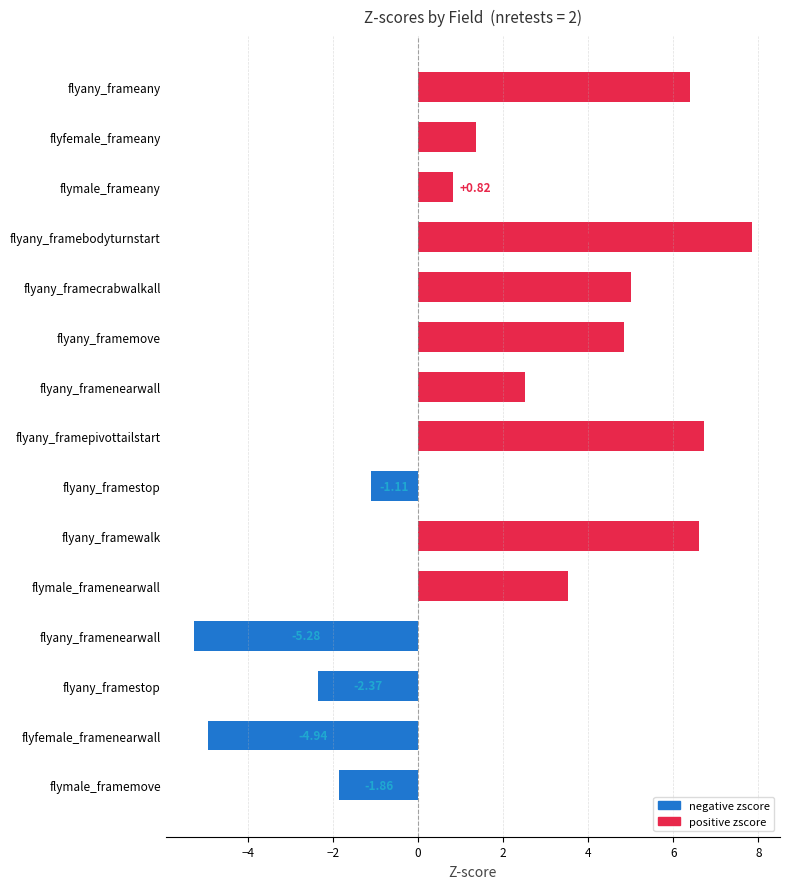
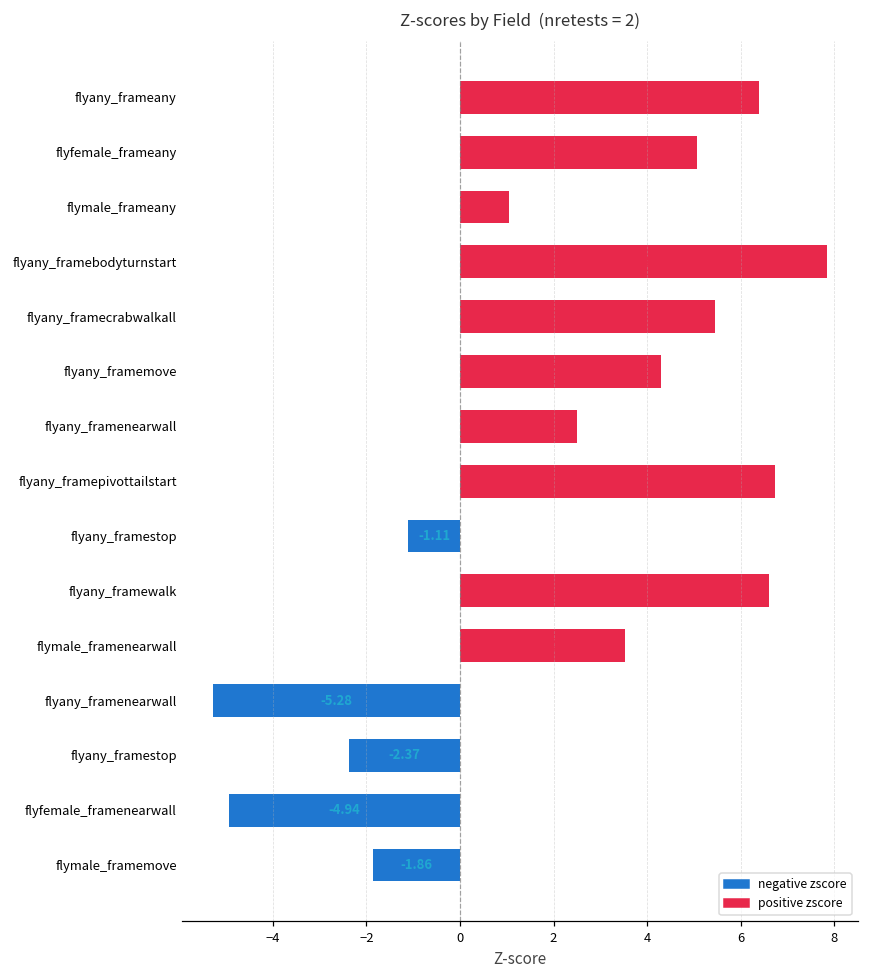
flyfemale_frameany: 1.4 -> 5.1
flymale_frameany: 0.8 -> 1.1
flyany_framecrabwalkall: 5.0 -> 5.4
flyany_framemove: 4.8 -> 4.3
